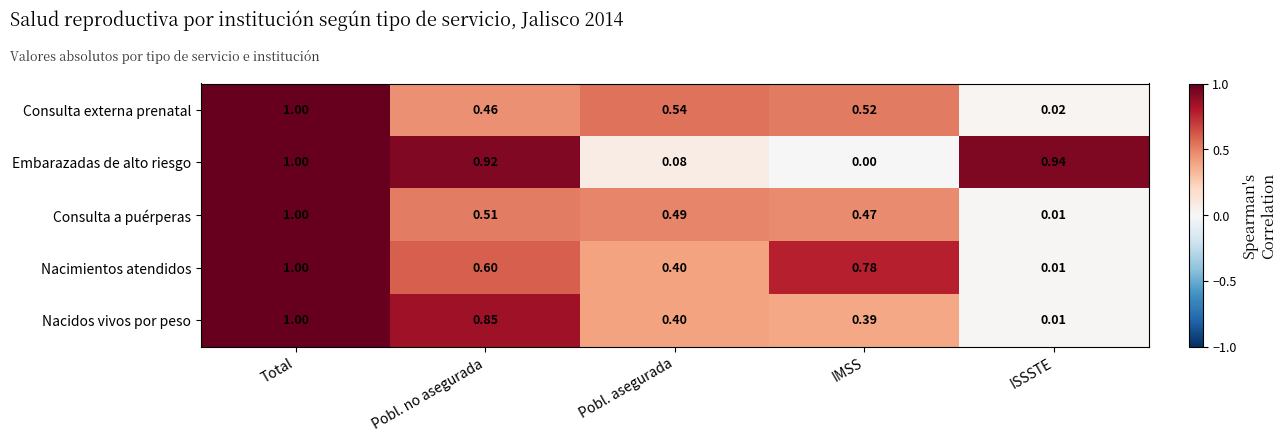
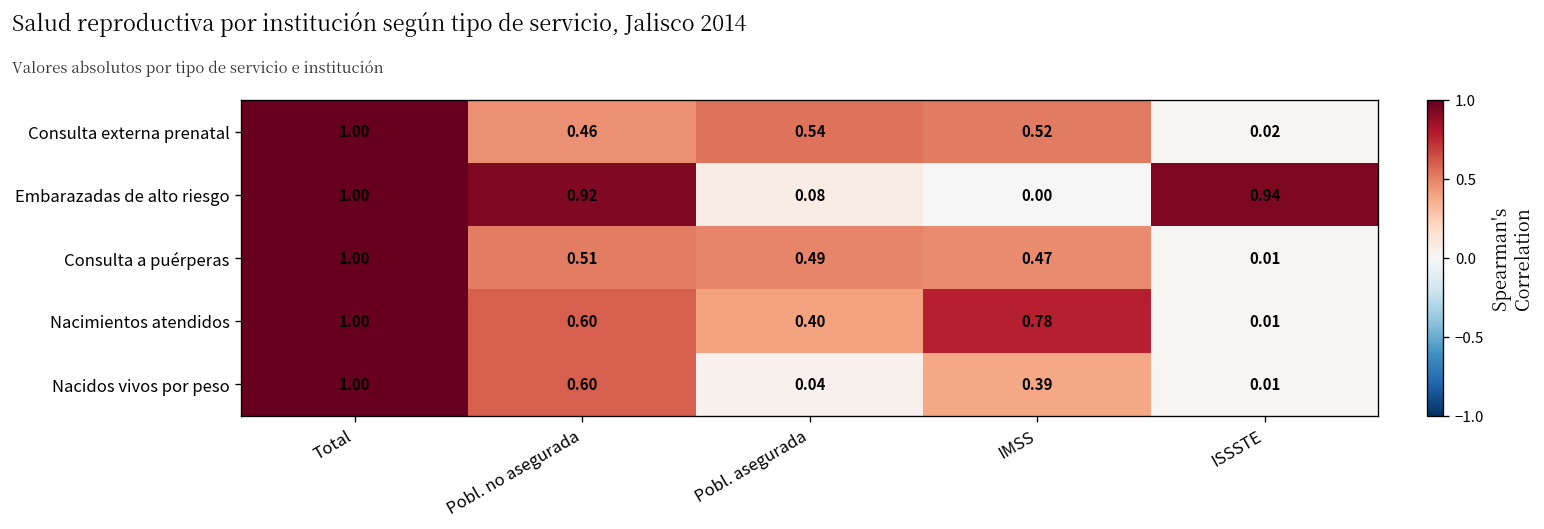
Nacidos vivos por peso, Pobl. no asegurada: 0.85 -> 0.60
Nacidos vivos por peso, Pobl. asegurada: 0.40 -> 0.04
